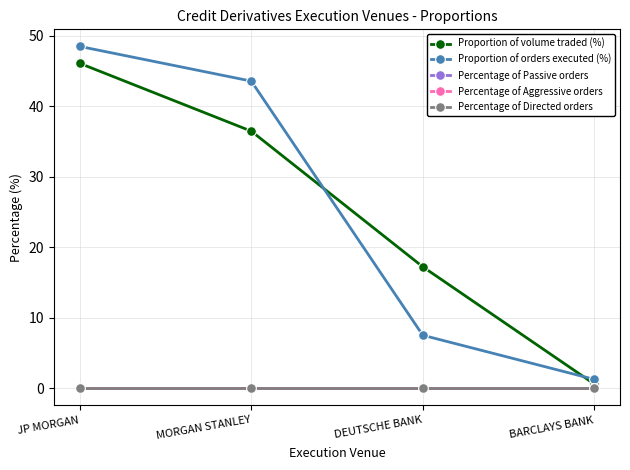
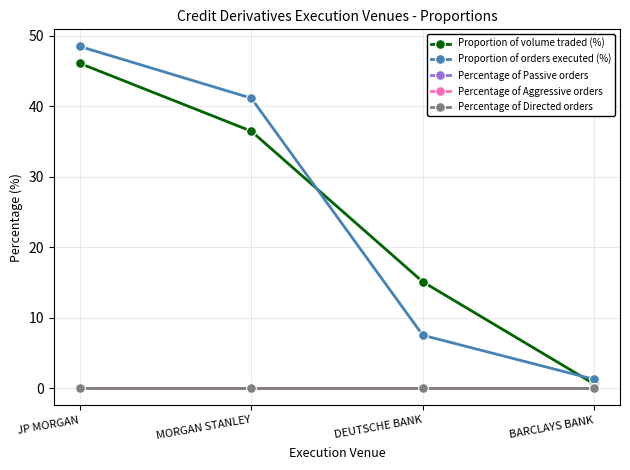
Proportion of orders executed (%), MORGAN STANLEY: 44 -> 41
Proportion of volume traded (%), DEUTSCHE BANK: 17 -> 15
